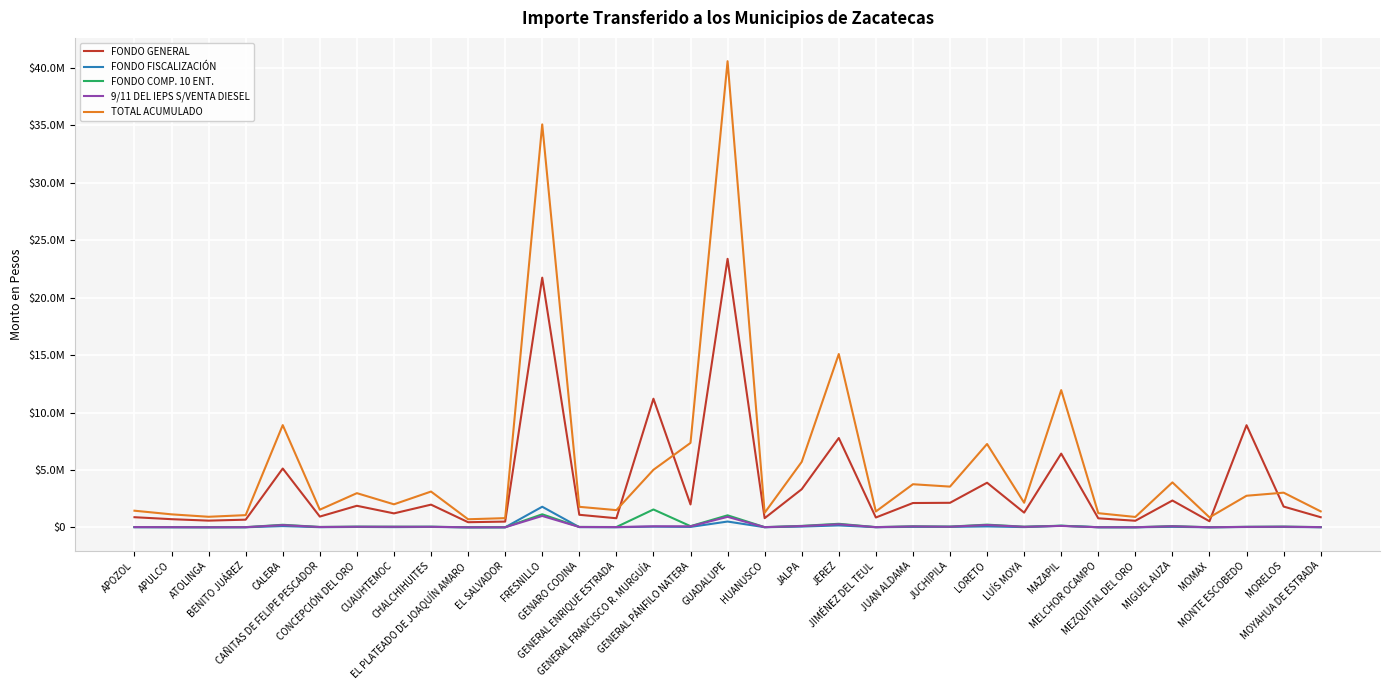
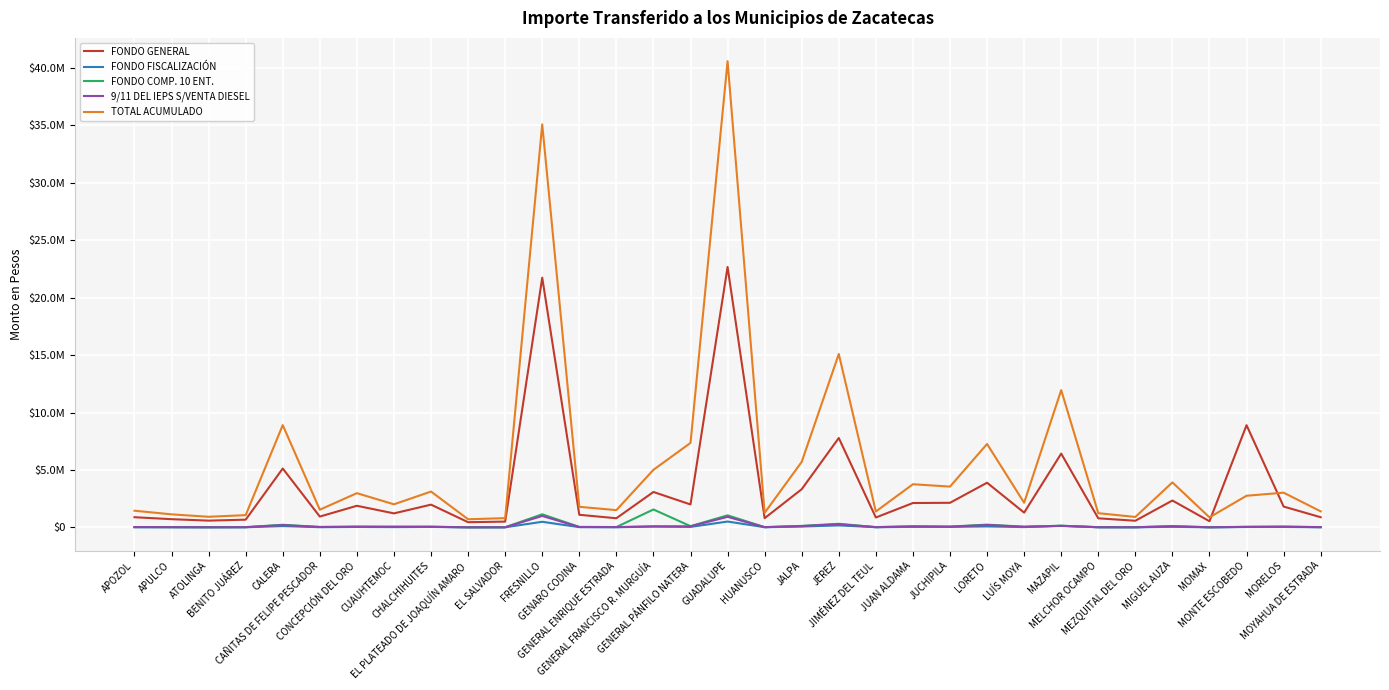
FONDO FISCALIZACIÓN, FRESNILLO: $1800000 -> $500000
FONDO GENERAL, GENERAL FRANCISCO R. MURGUÍA: $11200000 -> $3100000
FONDO GENERAL, GUADALUPE: $23400000 -> $22700000
